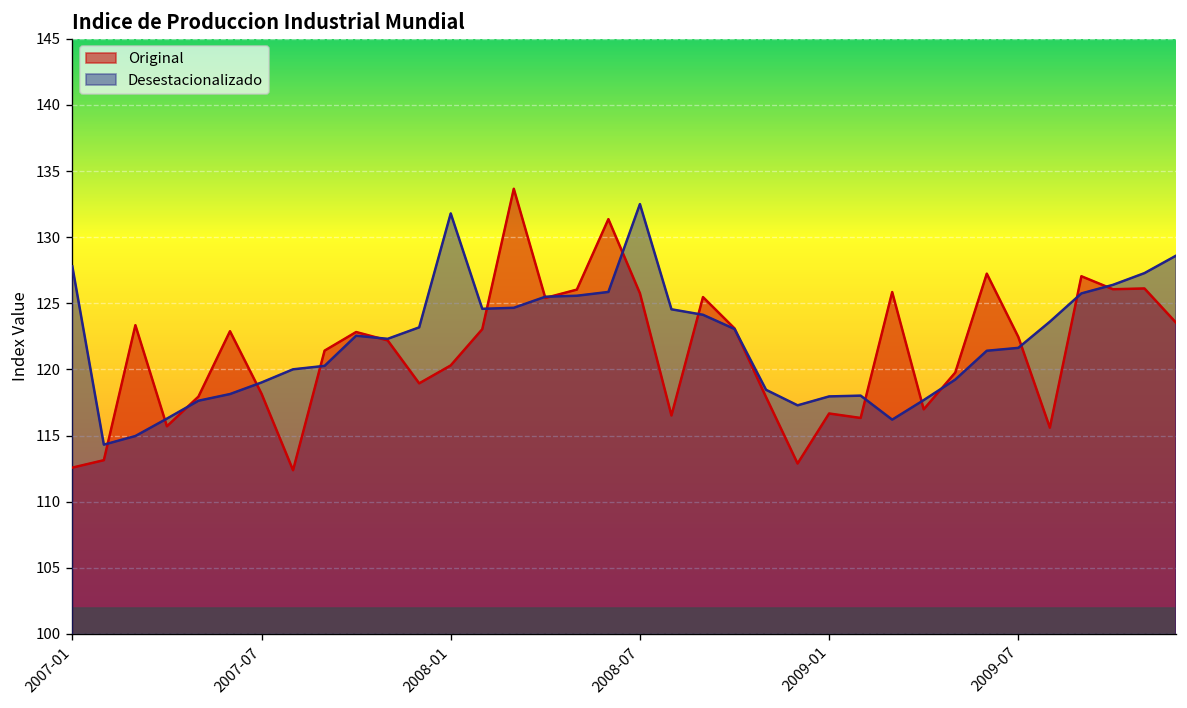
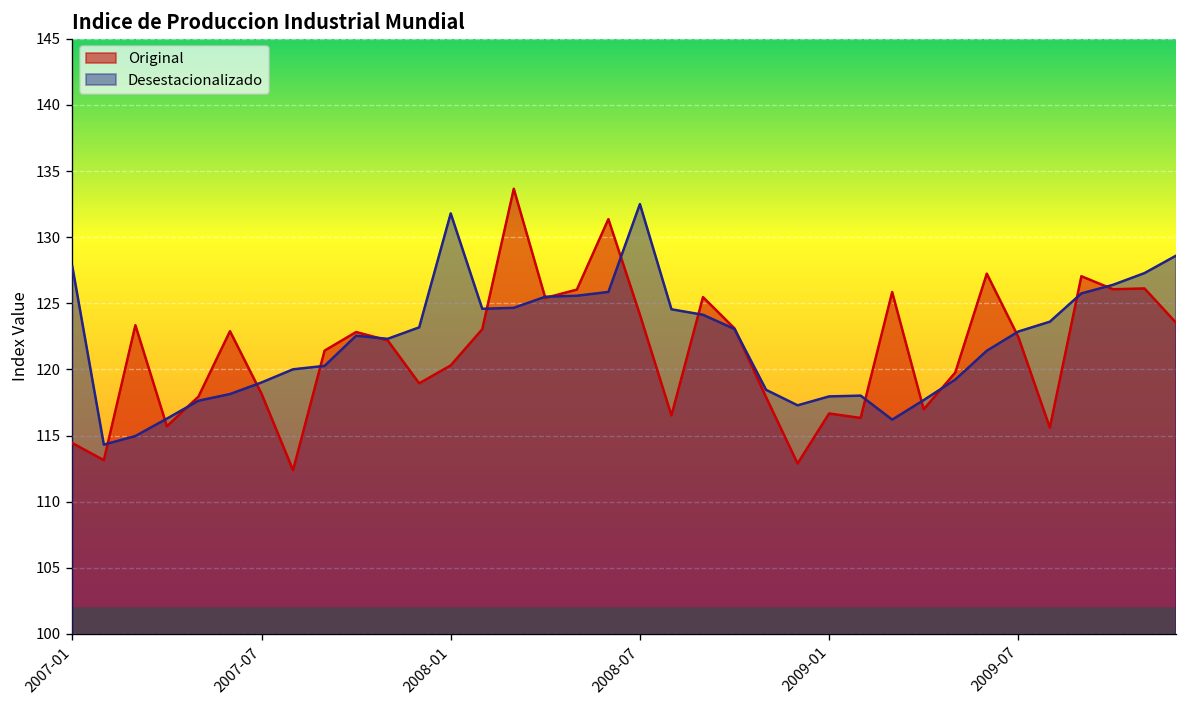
Original, 2007-01: 112.6 -> 114.4
Original, 2008-07: 125.8 -> 124.1
Desestacionalizado, 2009-07: 121.6 -> 122.9
